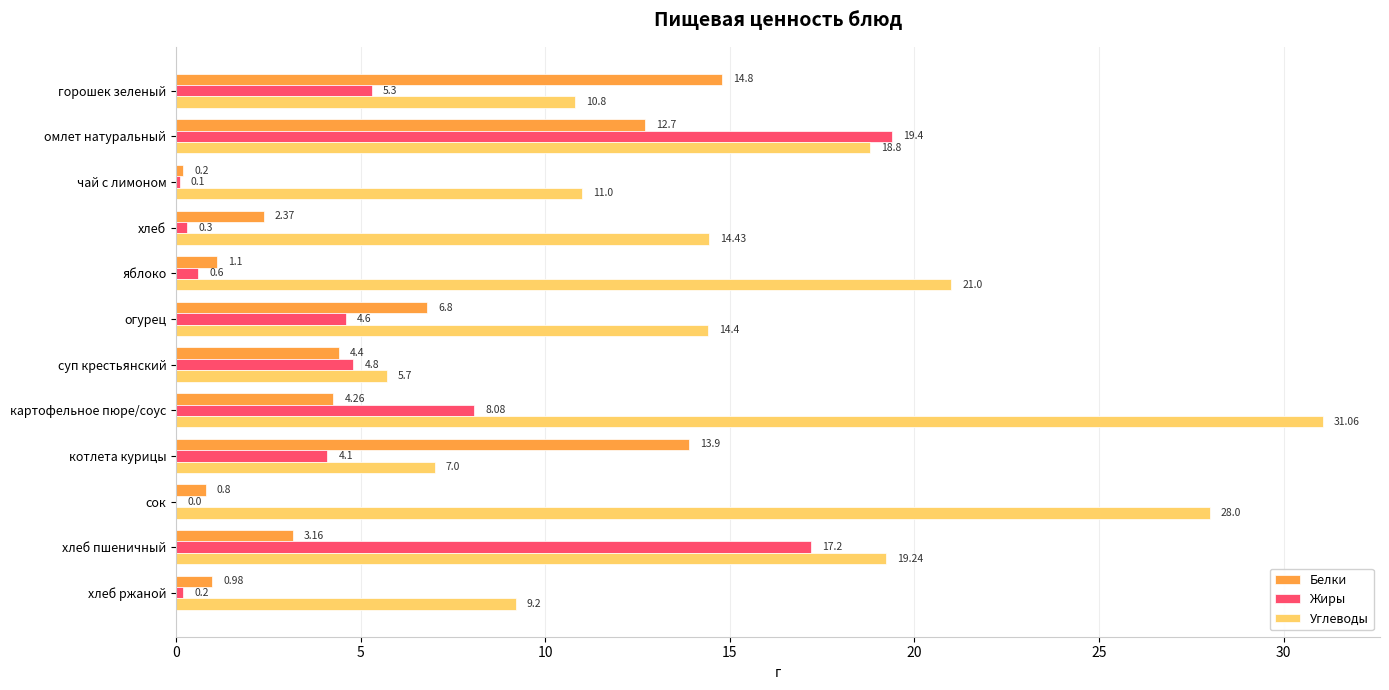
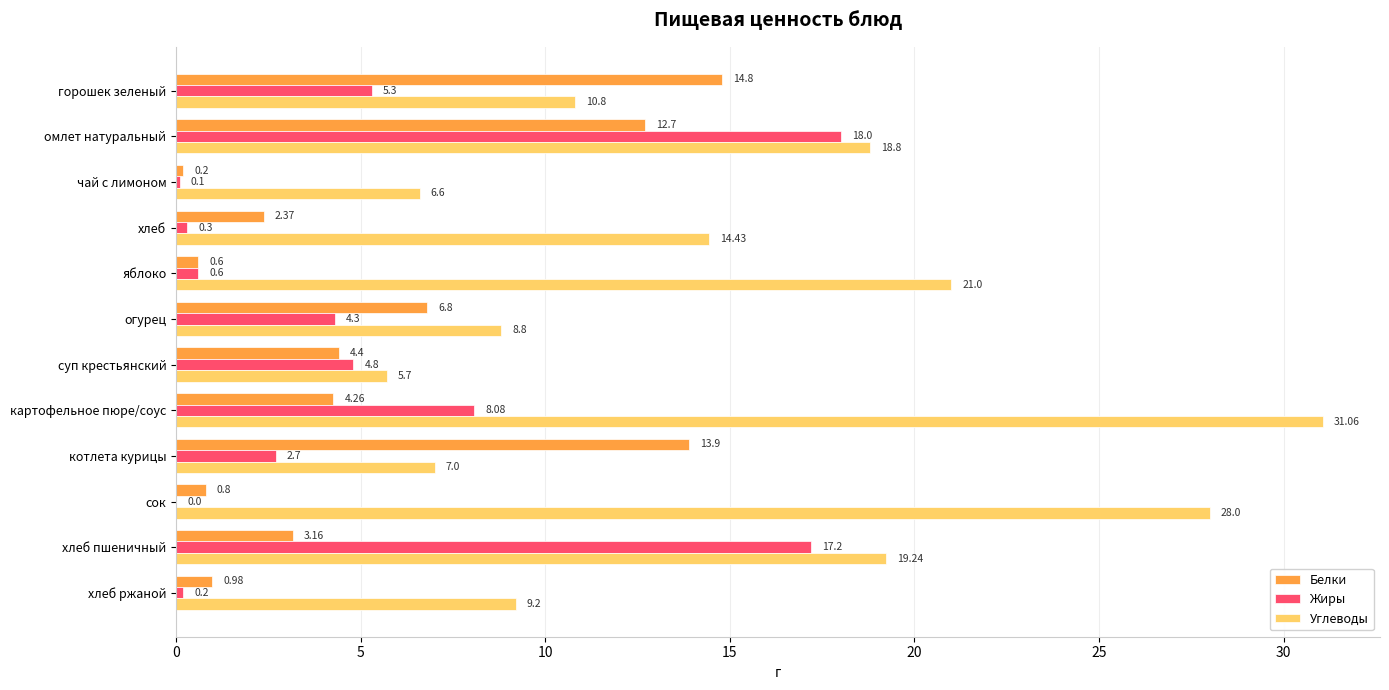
Жиры, омлет натуральный: 19.4 -> 18.0
Углеводы, чай с лимоном: 11.0 -> 6.6
Белки, яблоко: 1.1 -> 0.6
Жиры, огурец: 4.6 -> 4.3
Углеводы, огурец: 14.4 -> 8.8
Жиры, котлета курицы: 4.1 -> 2.7
